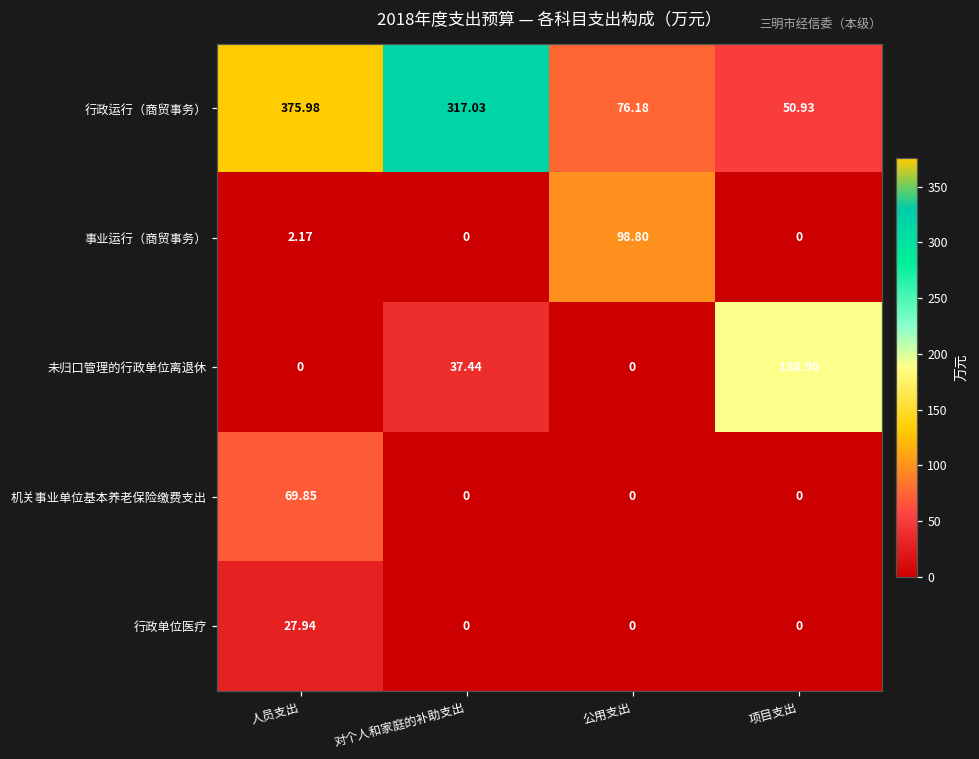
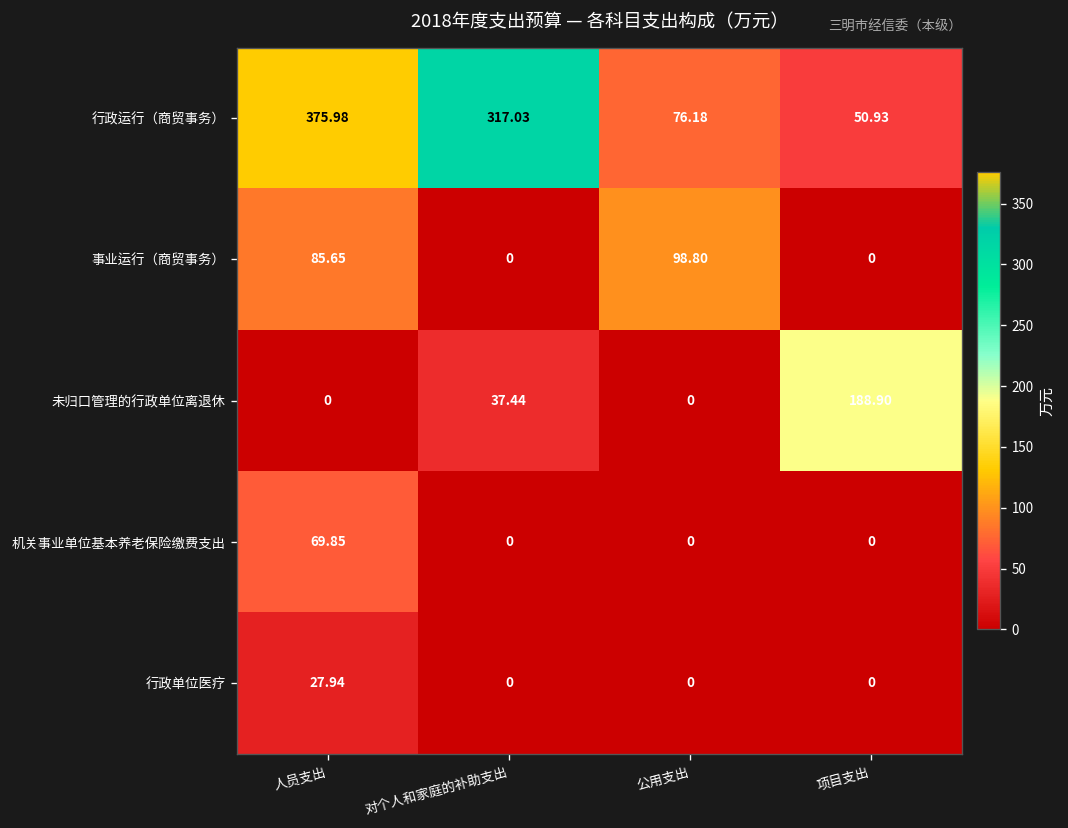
事业运行（商贸事务）, 人员支出: 2.17 -> 85.65
